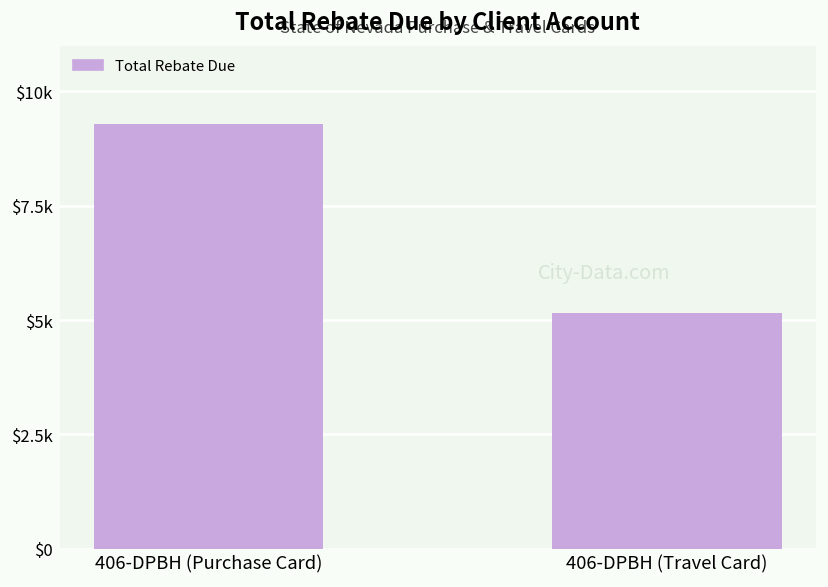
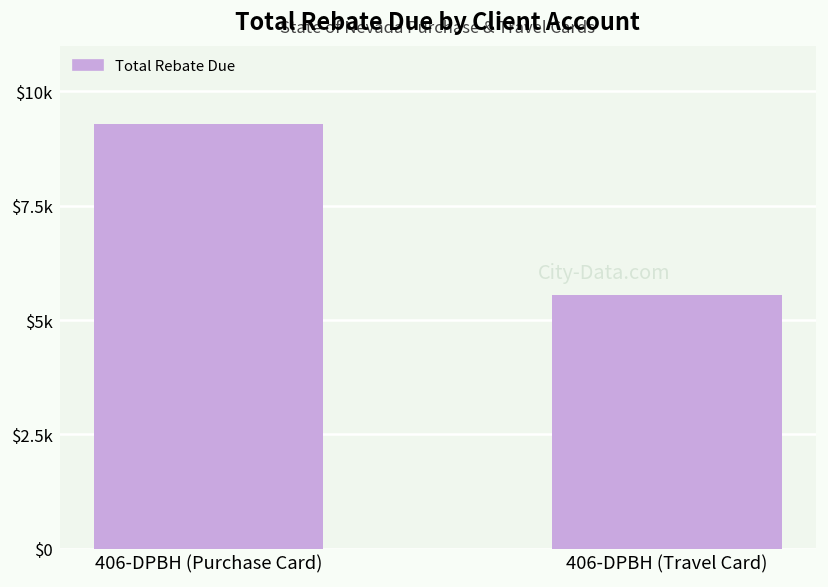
406-DPBH (Travel Card): $5100 -> $5500
